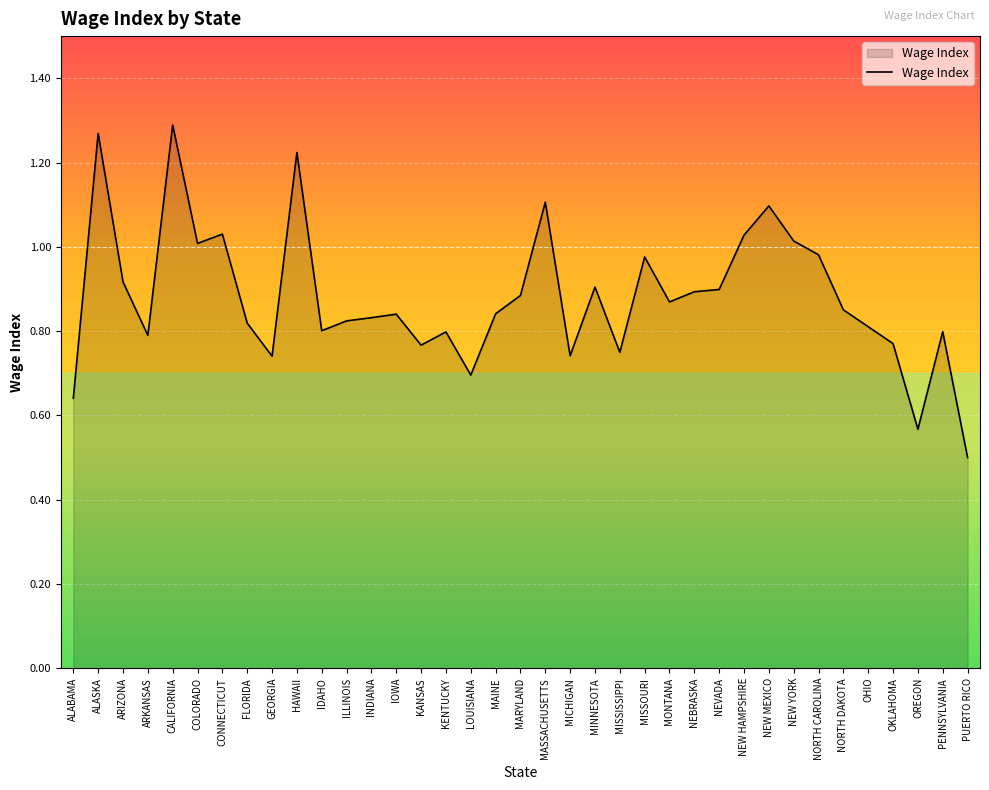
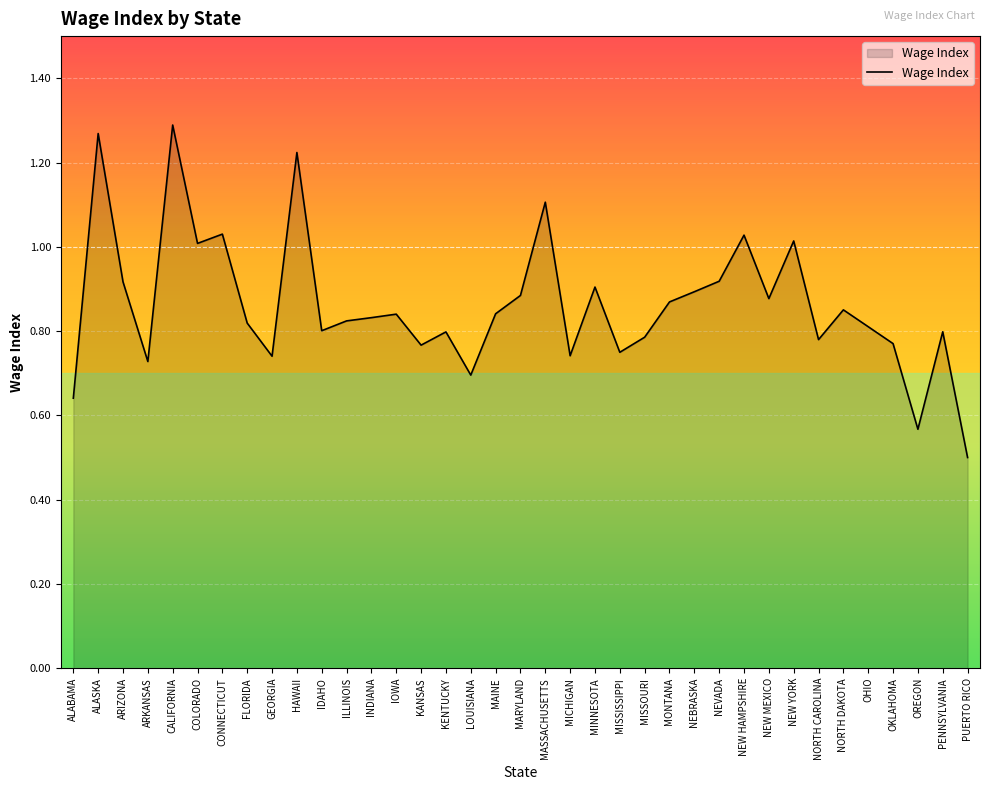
ARKANSAS: 0.79 -> 0.73
MISSOURI: 0.98 -> 0.79
NEVADA: 0.90 -> 0.92
NEW MEXICO: 1.10 -> 0.88
NORTH CAROLINA: 0.98 -> 0.78
